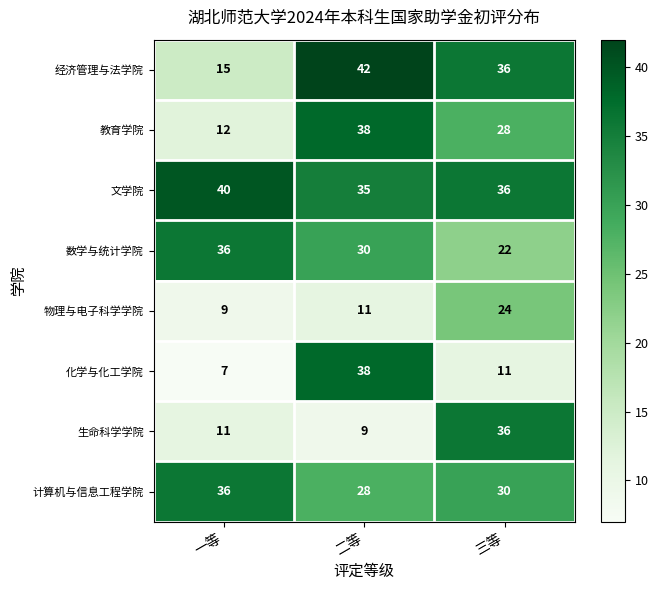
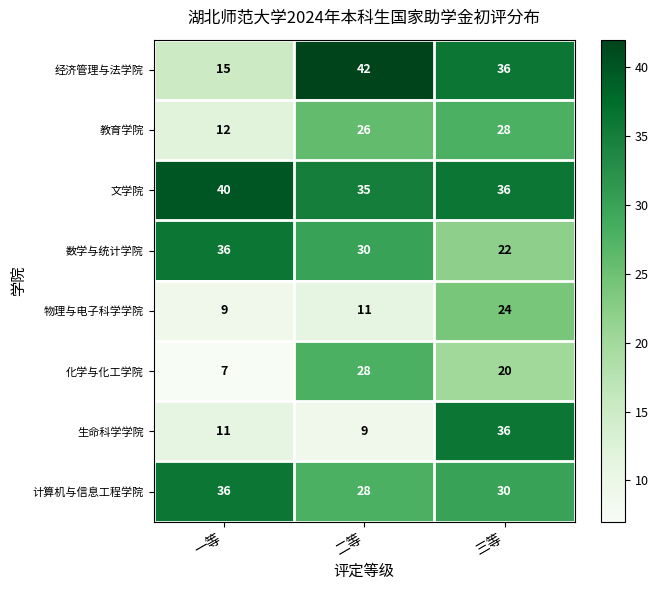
教育学院, 二等: 38 -> 26
化学与化工学院, 二等: 38 -> 28
化学与化工学院, 三等: 11 -> 20
